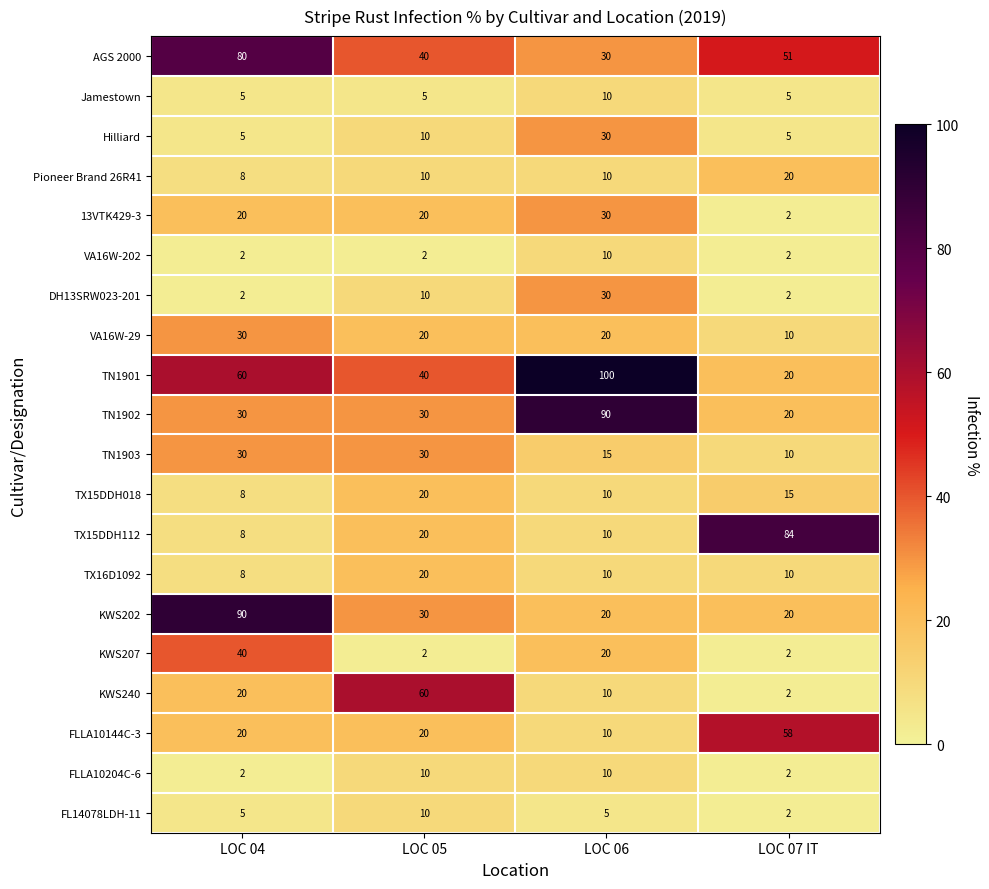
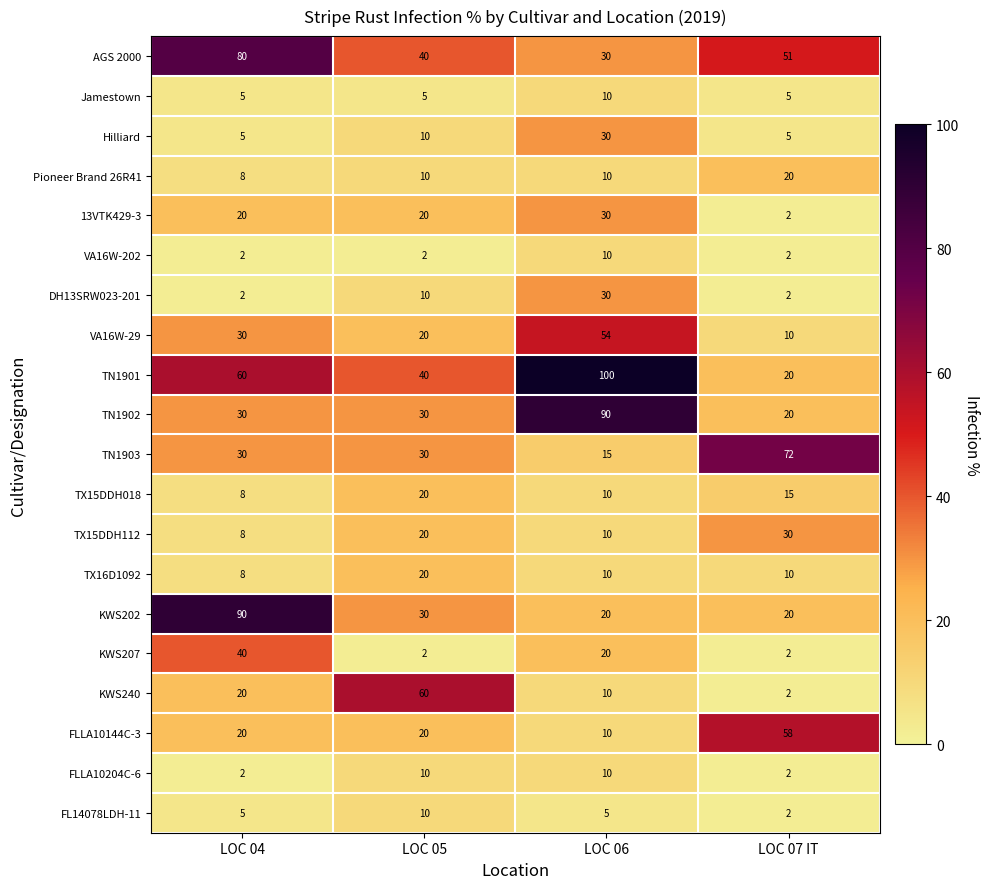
VA16W-29, LOC 06: 20 -> 54
TN1903, LOC 07 IT: 10 -> 72
TX15DDH112, LOC 07 IT: 84 -> 30
